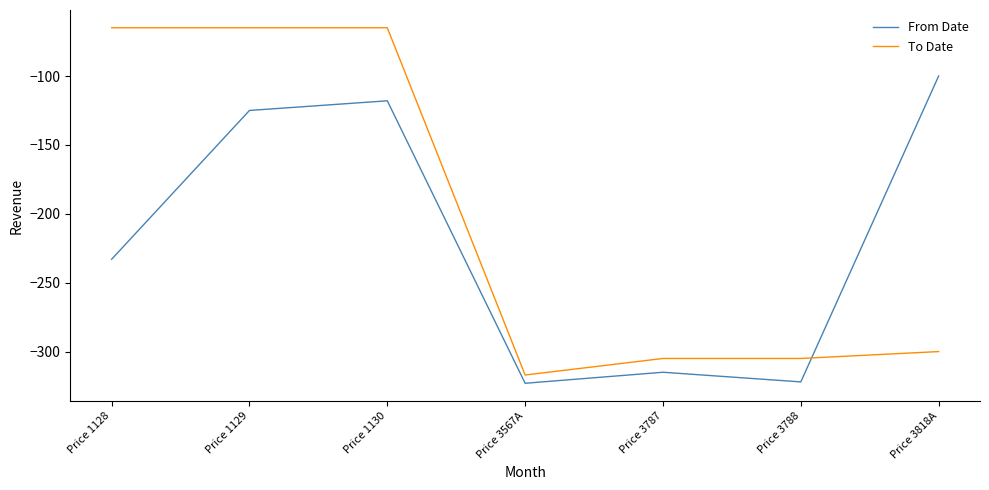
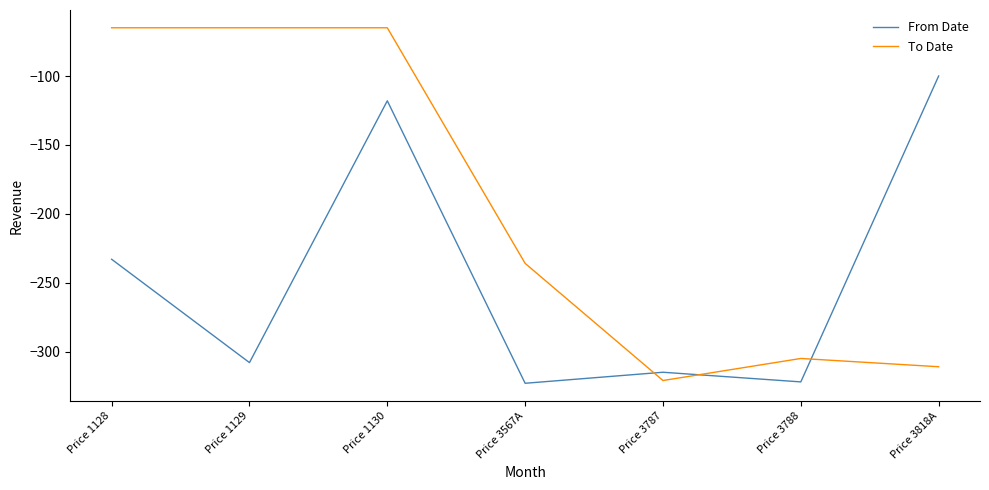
From Date, Price 1129: -125 -> -308
To Date, Price 3567A: -317 -> -236
To Date, Price 3787: -305 -> -321
To Date, Price 3818A: -300 -> -311
